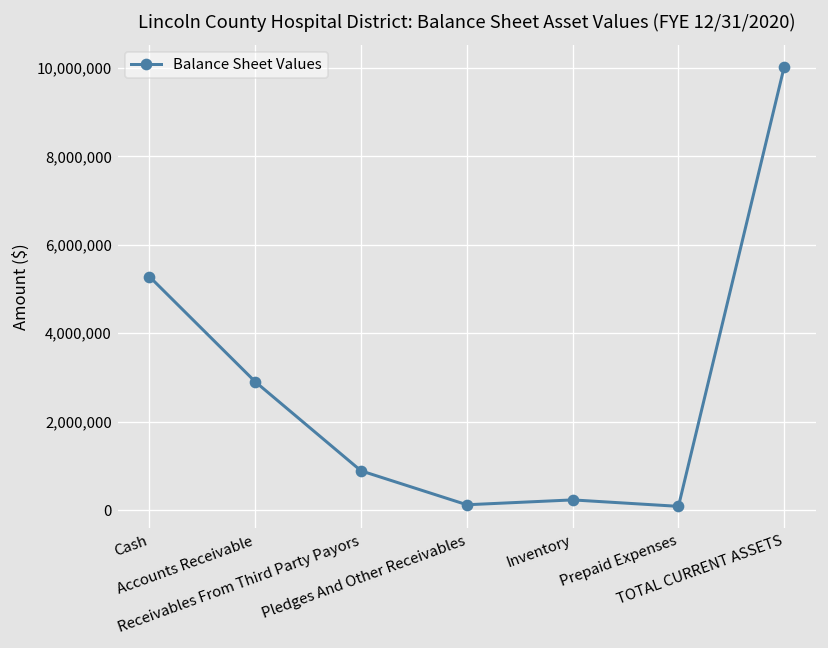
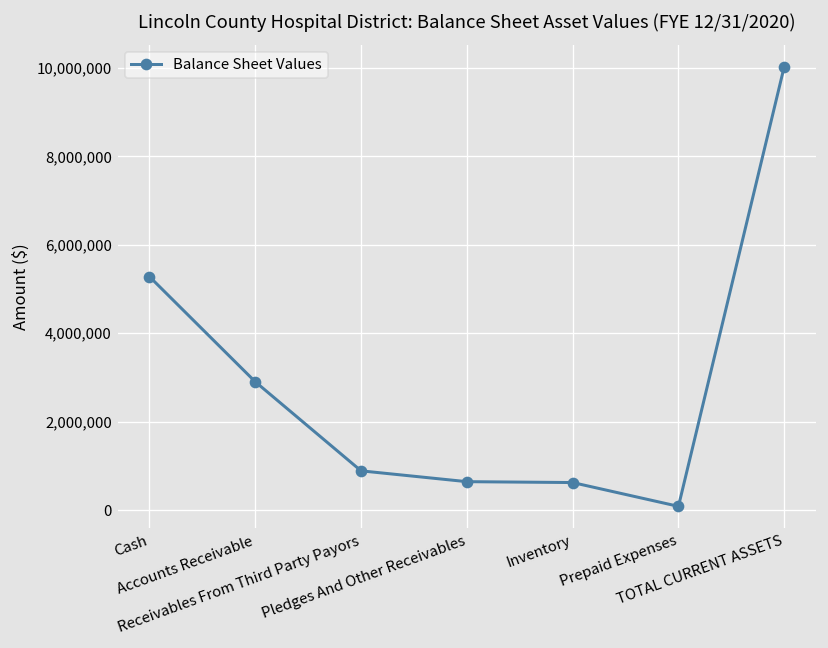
Pledges And Other Receivables: 100,000 -> 600,000
Inventory: 200,000 -> 600,000
